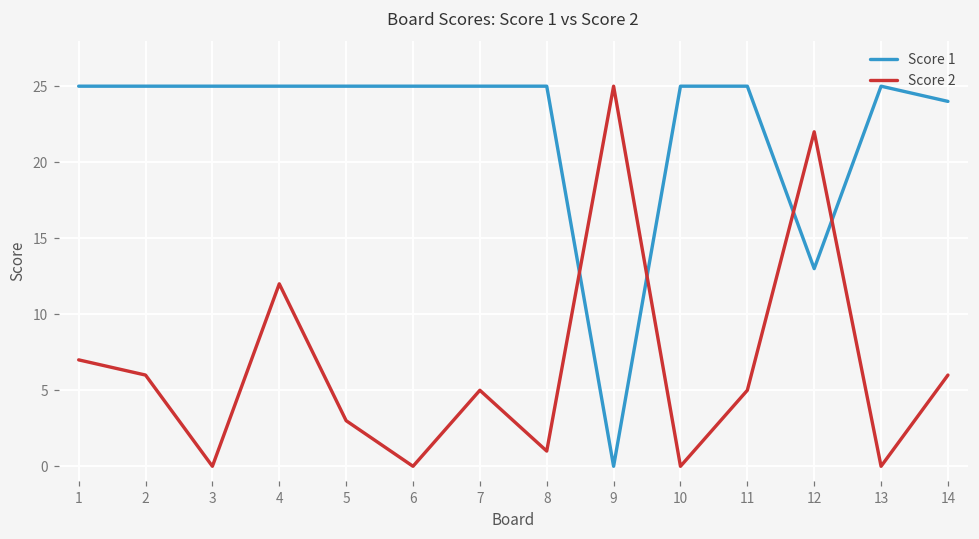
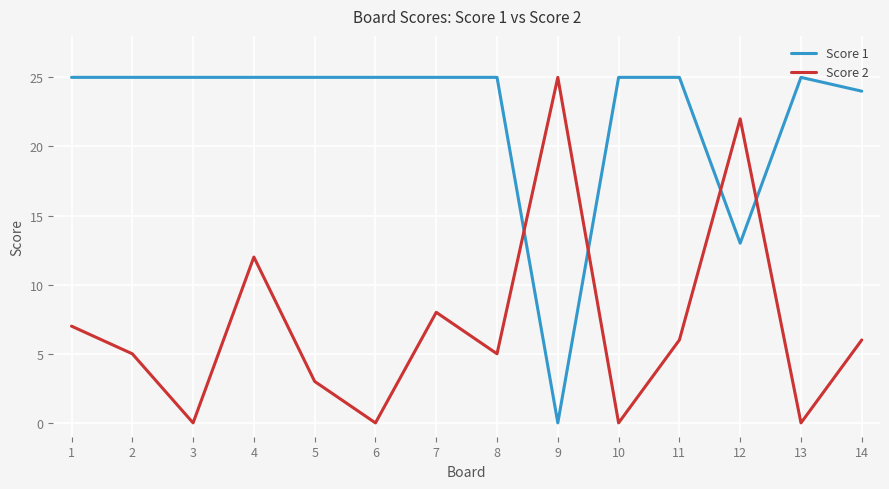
Score 2, 2: 6 -> 5
Score 2, 7: 5 -> 8
Score 2, 8: 1 -> 5
Score 2, 11: 5 -> 6
